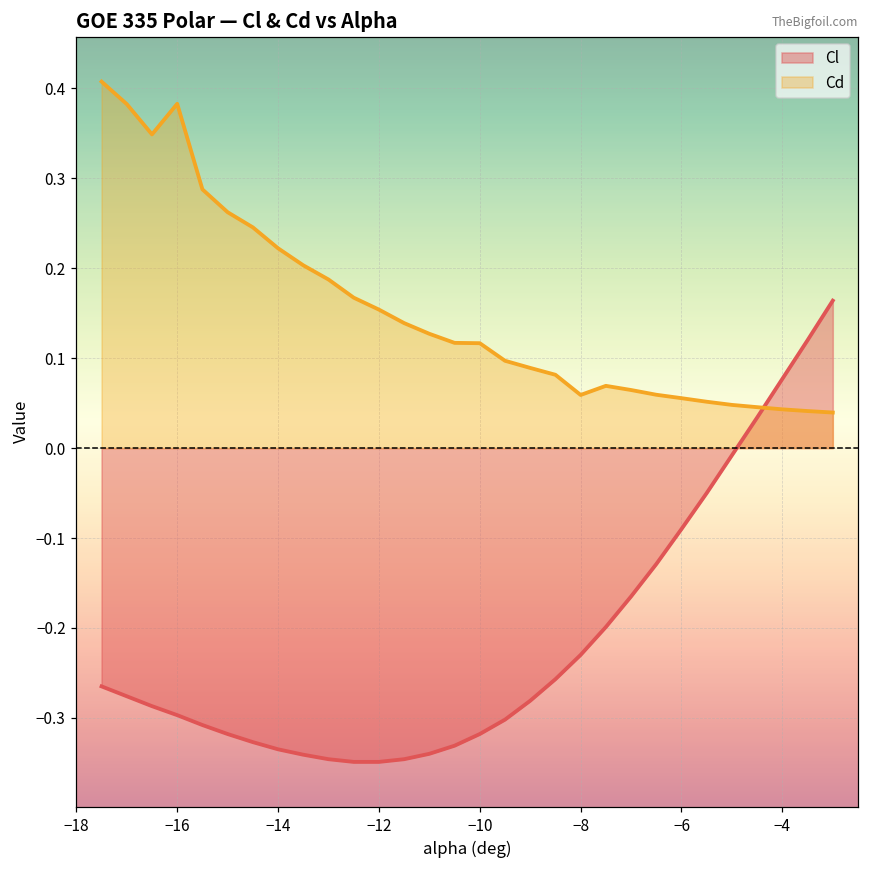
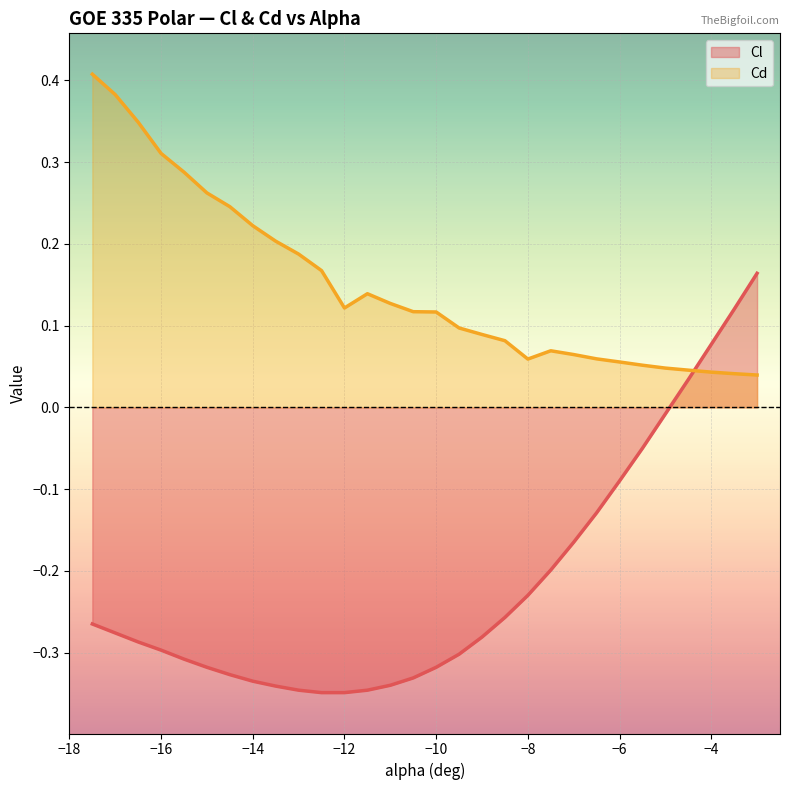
Cd, −16: 0.38 -> 0.31
Cd, −12: 0.15 -> 0.12
